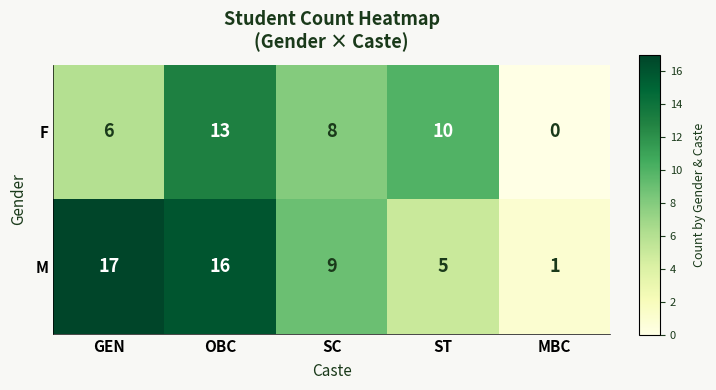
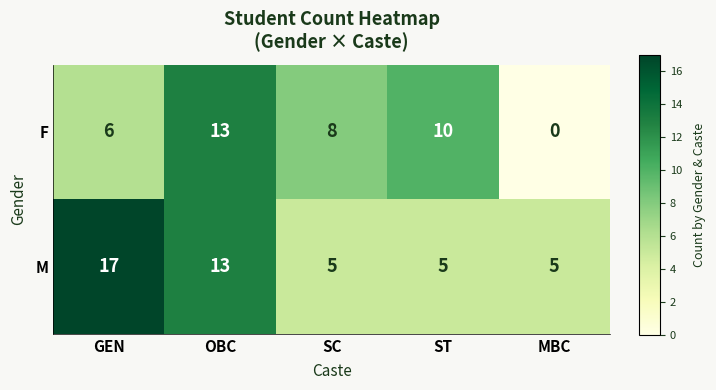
M, OBC: 16 -> 13
M, SC: 9 -> 5
M, MBC: 1 -> 5
